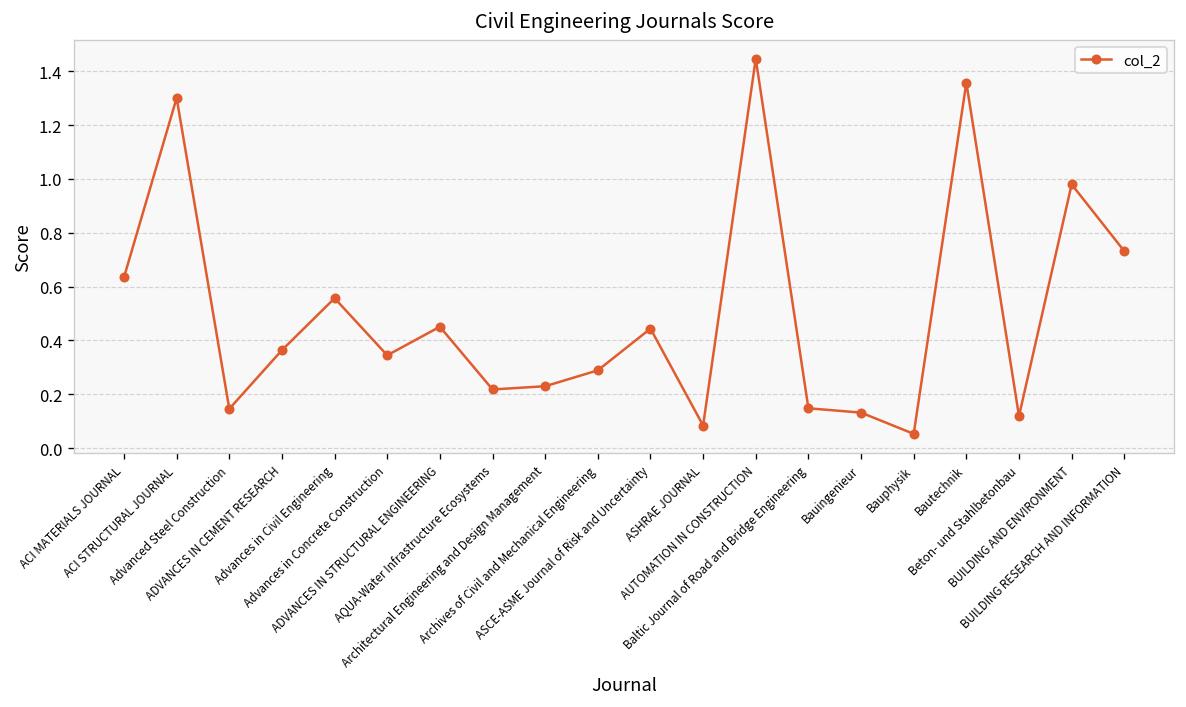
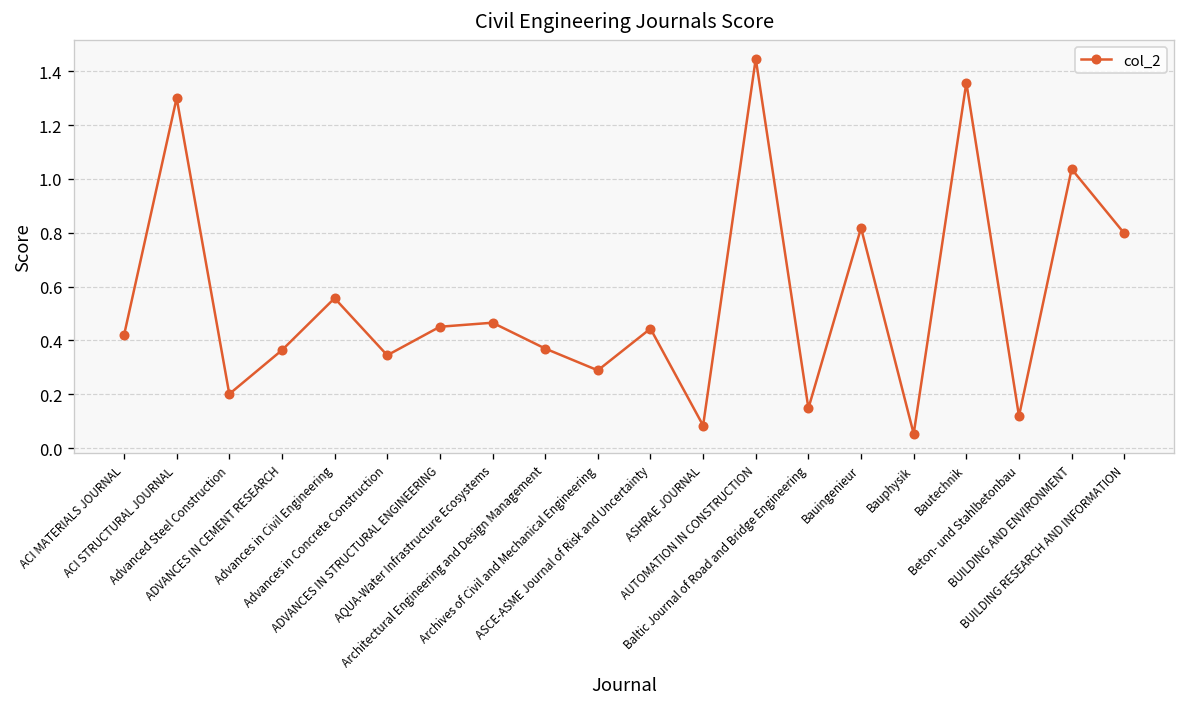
ACI MATERIALS JOURNAL: 0.64 -> 0.42
Advanced Steel Construction: 0.15 -> 0.20
AQUA-Water Infrastructure Ecosystems: 0.22 -> 0.47
Architectural Engineering and Design Management: 0.23 -> 0.37
Bauingenieur: 0.13 -> 0.82
BUILDING AND ENVIRONMENT: 0.98 -> 1.04
BUILDING RESEARCH AND INFORMATION: 0.73 -> 0.80
